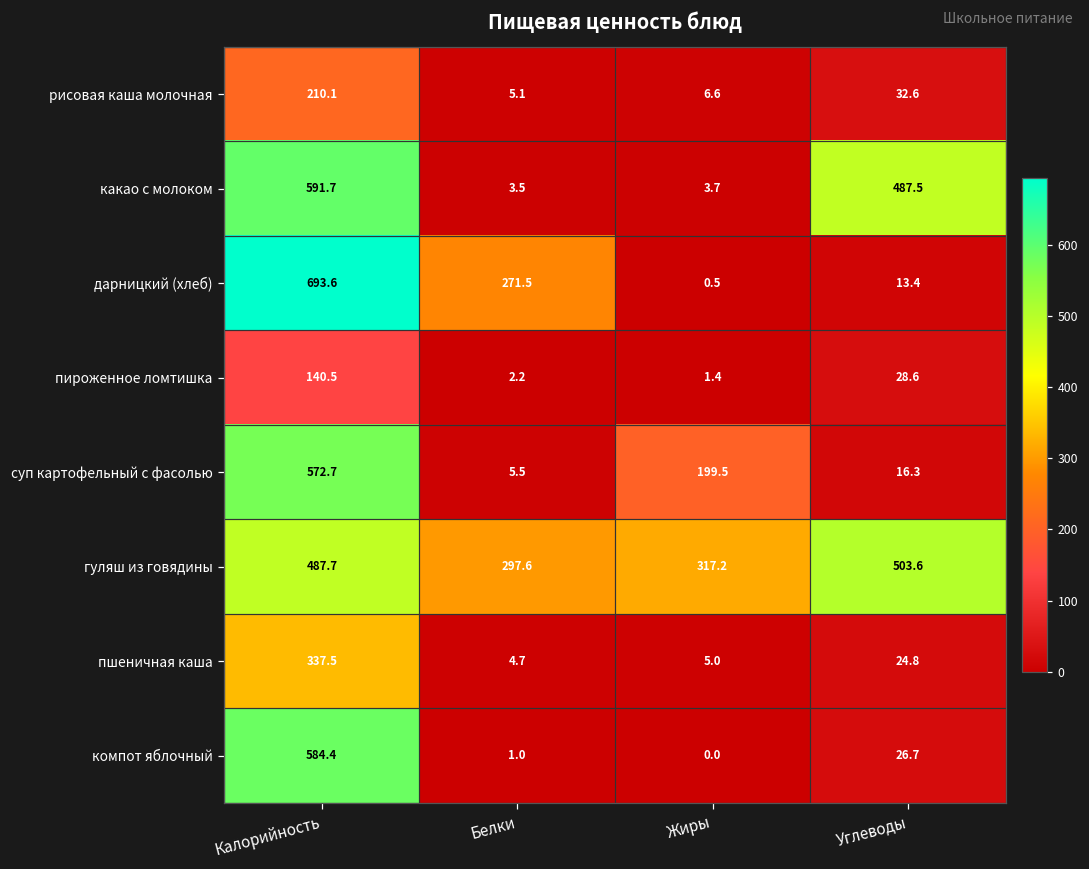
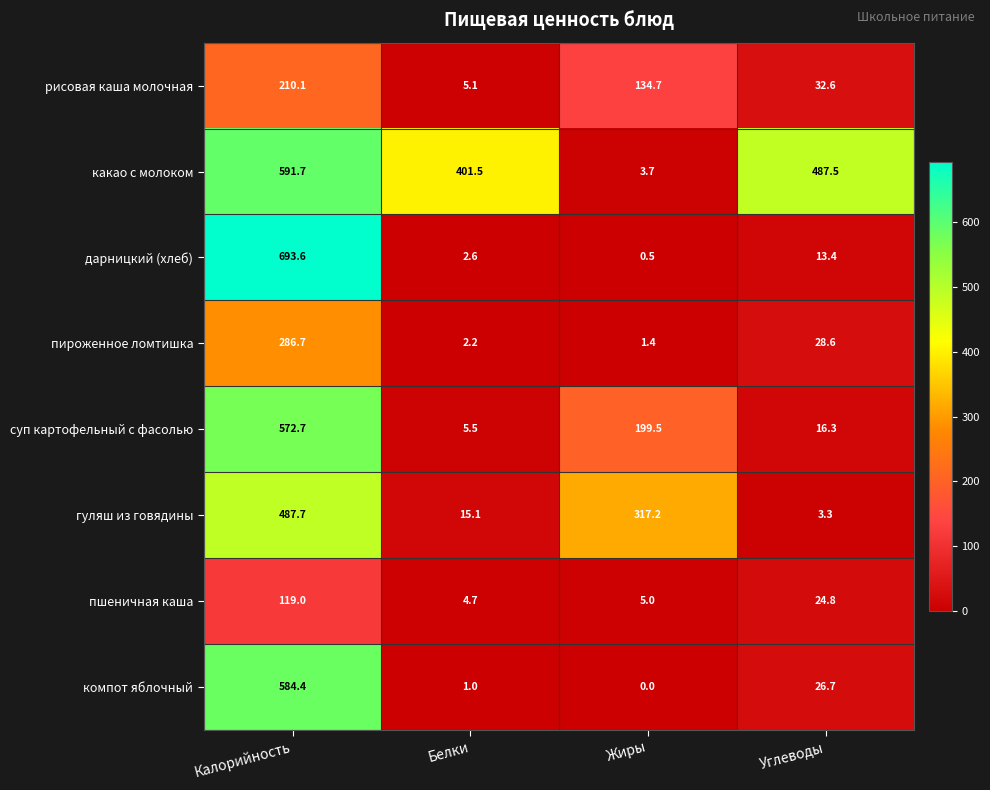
рисовая каша молочная, Жиры: 6.6 -> 134.7
какао с молоком, Белки: 3.5 -> 401.5
дарницкий (хлеб), Белки: 271.5 -> 2.6
пироженное ломтишка, Калорийность: 140.5 -> 286.7
гуляш из говядины, Белки: 297.6 -> 15.1
гуляш из говядины, Углеводы: 503.6 -> 3.3
пшеничная каша, Калорийность: 337.5 -> 119.0
